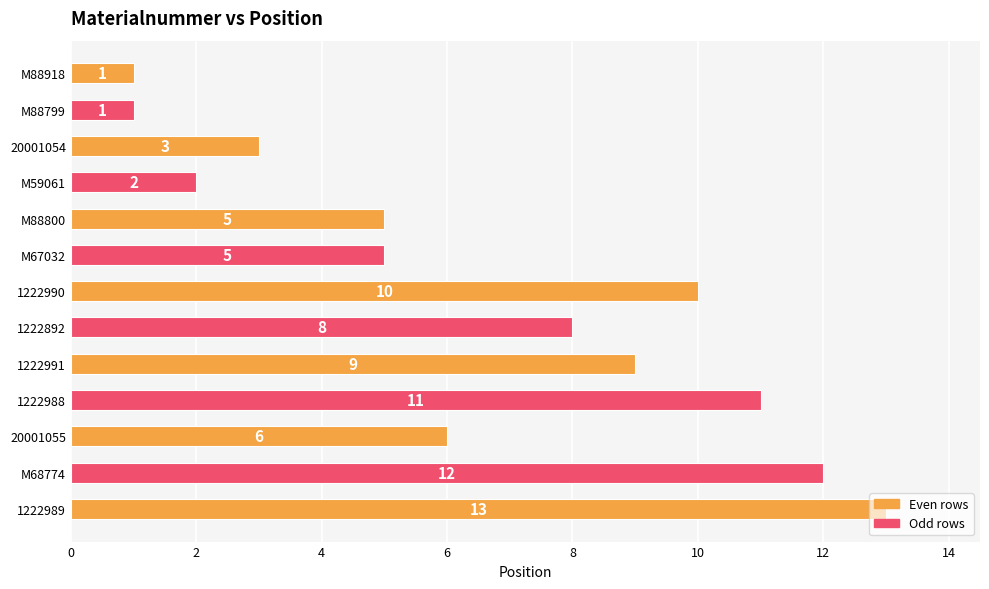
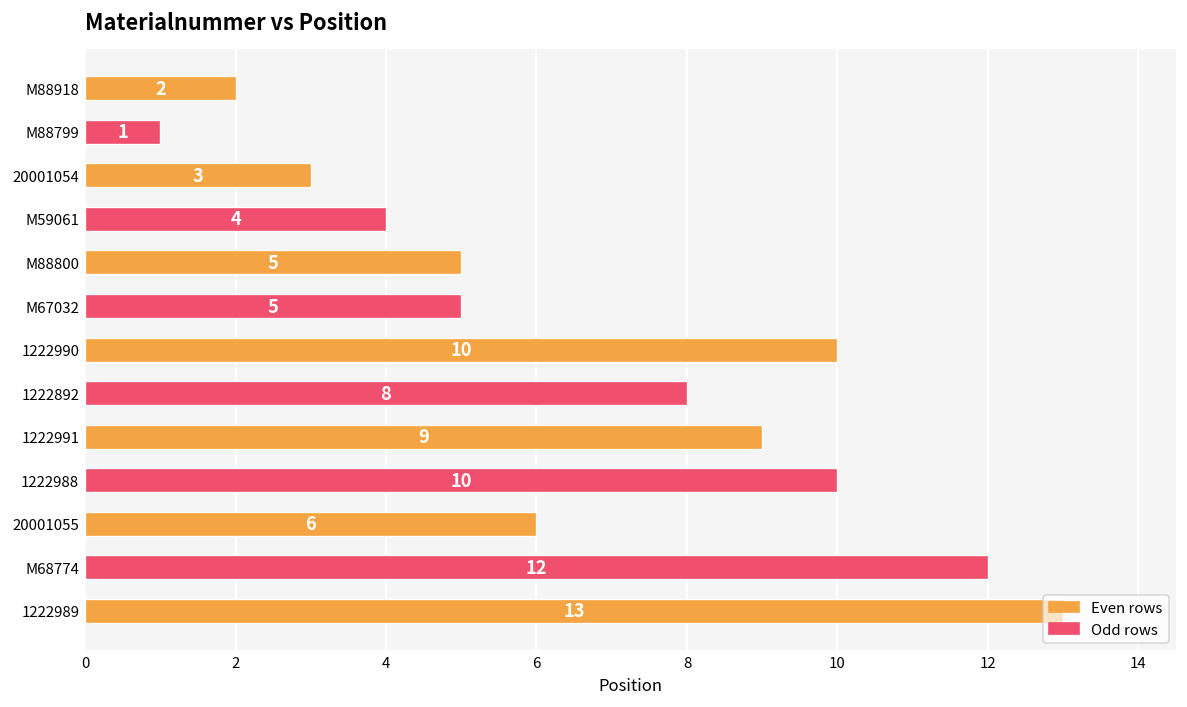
M88918: 1 -> 2
M59061: 2 -> 4
1222988: 11 -> 10
